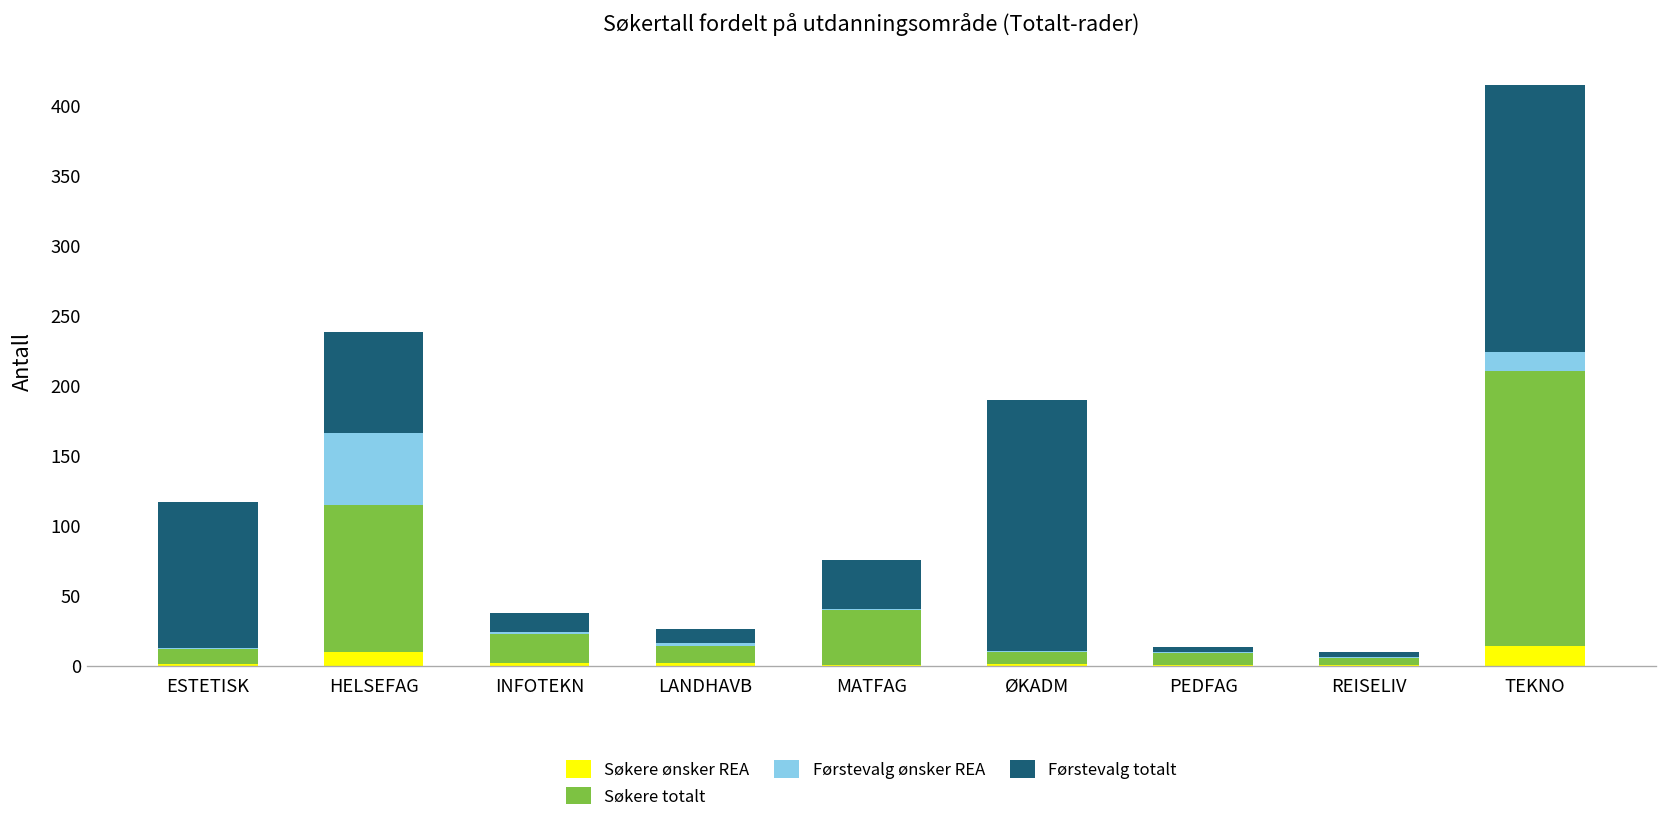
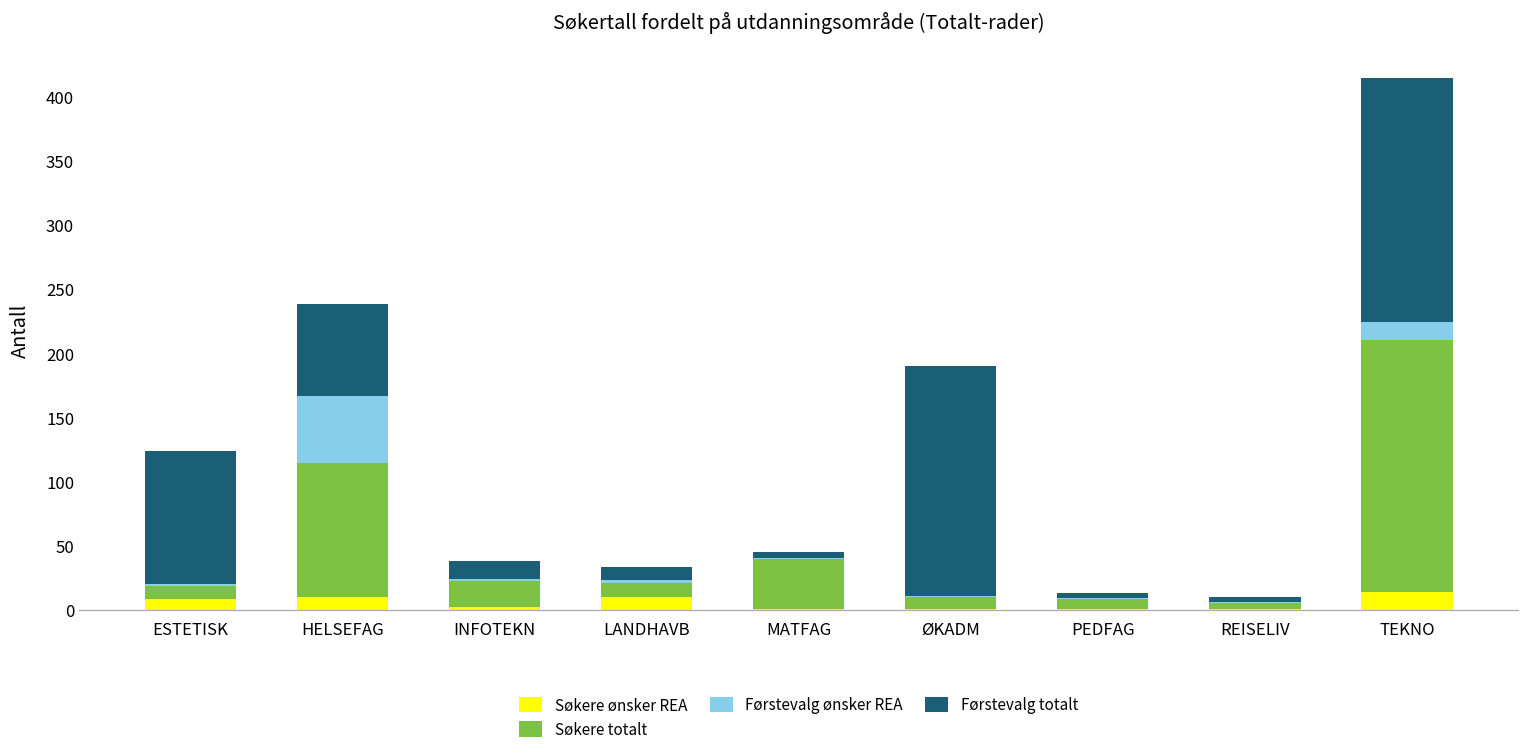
Søkere ønsker REA, ESTETISK: 1 -> 8
Søkere ønsker REA, LANDHAVB: 3 -> 10
Førstevalg totalt, MATFAG: 35 -> 5
